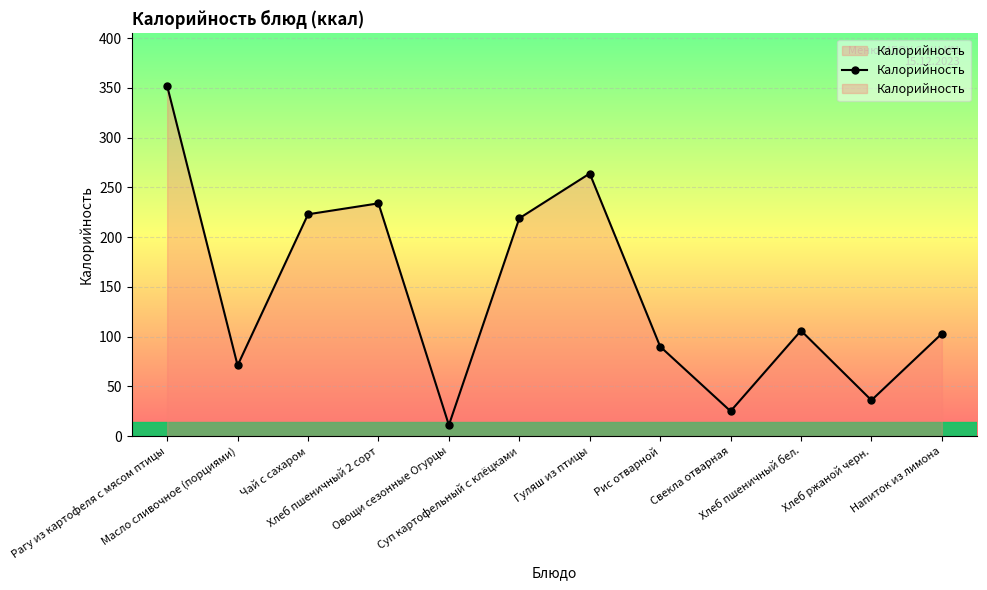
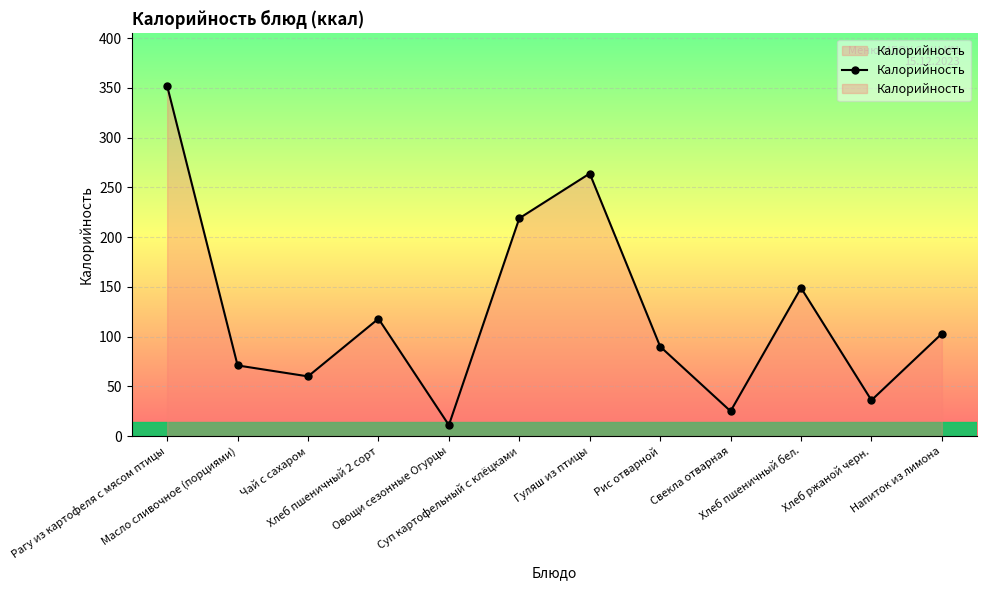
Чай с сахаром: 220 -> 60
Хлеб пшеничный 2 сорт: 230 -> 120
Хлеб пшеничный бел.: 110 -> 150
